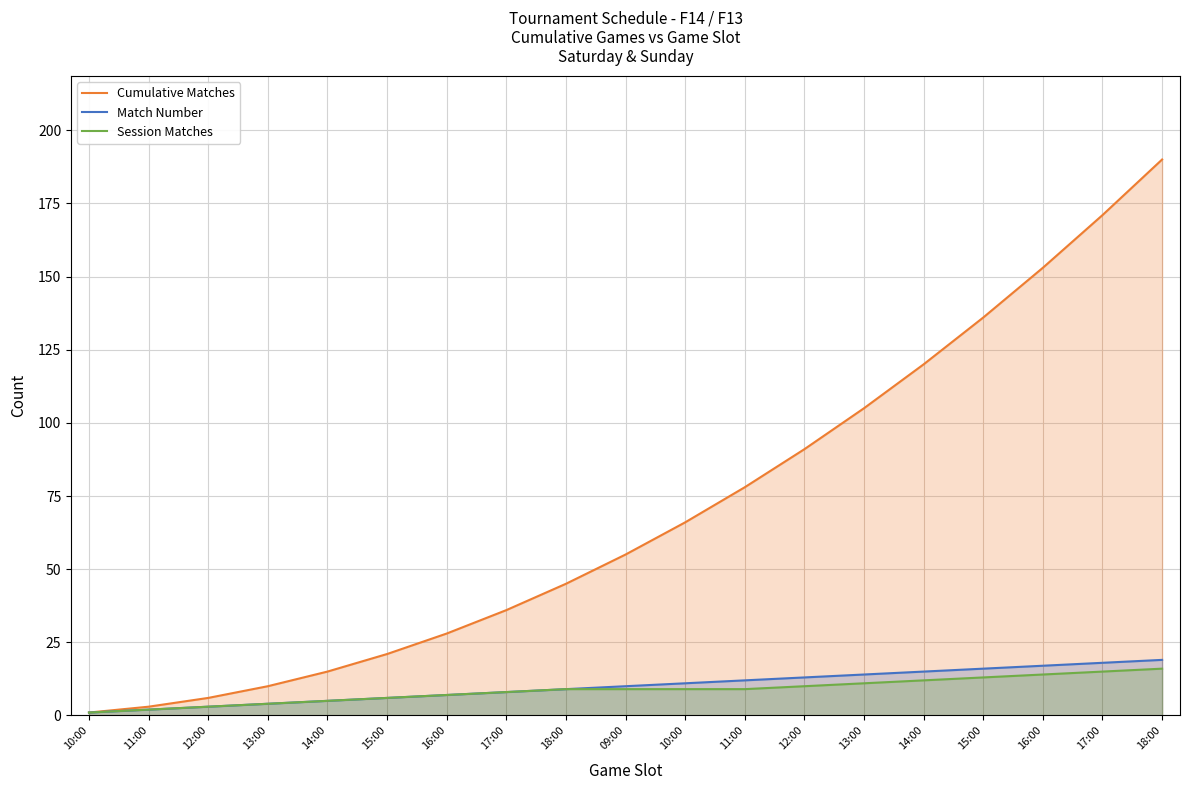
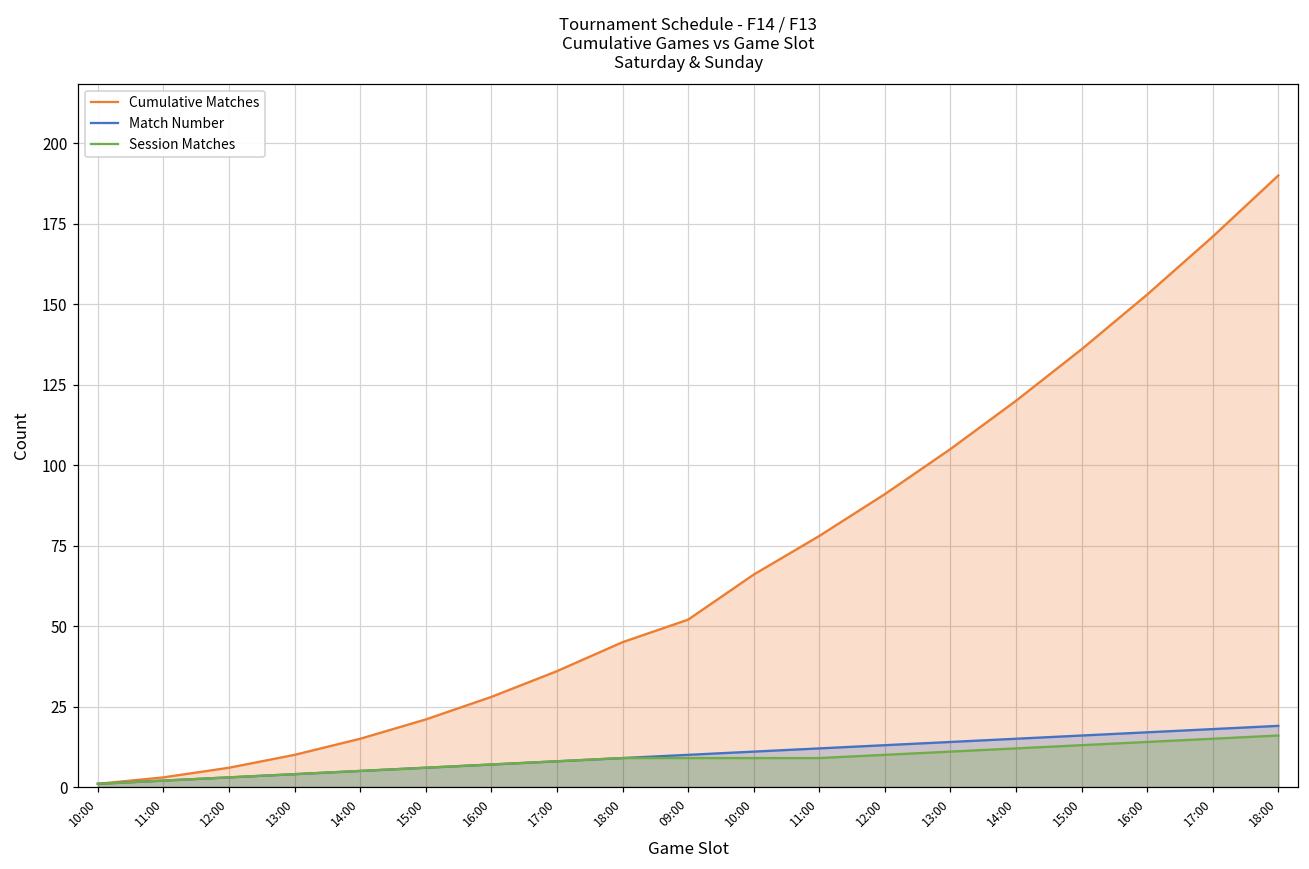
Cumulative Matches, 09:00: 55 -> 52
